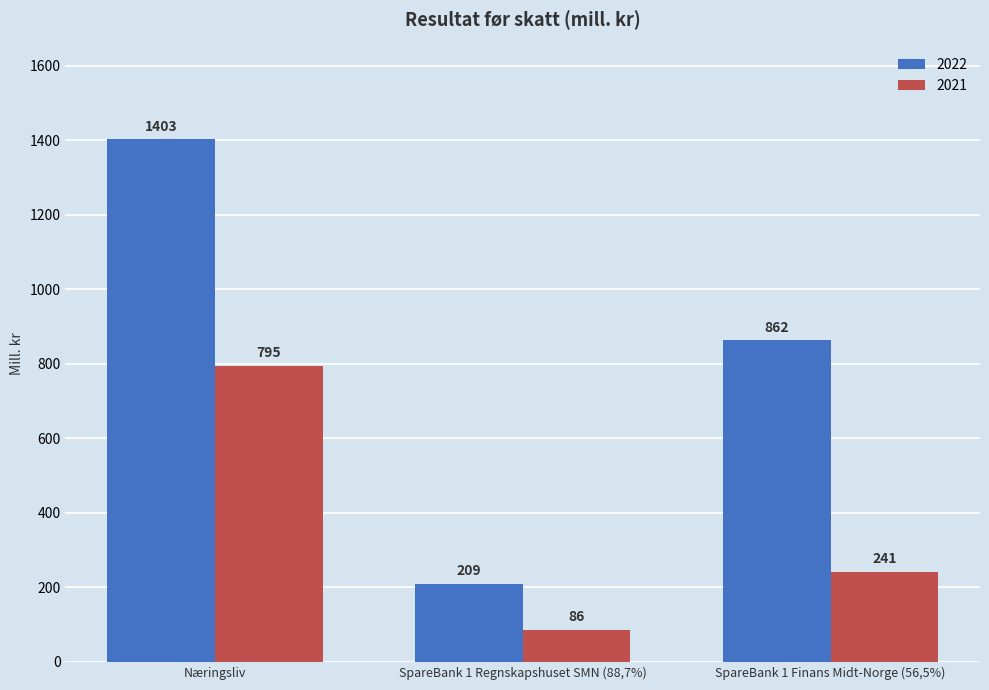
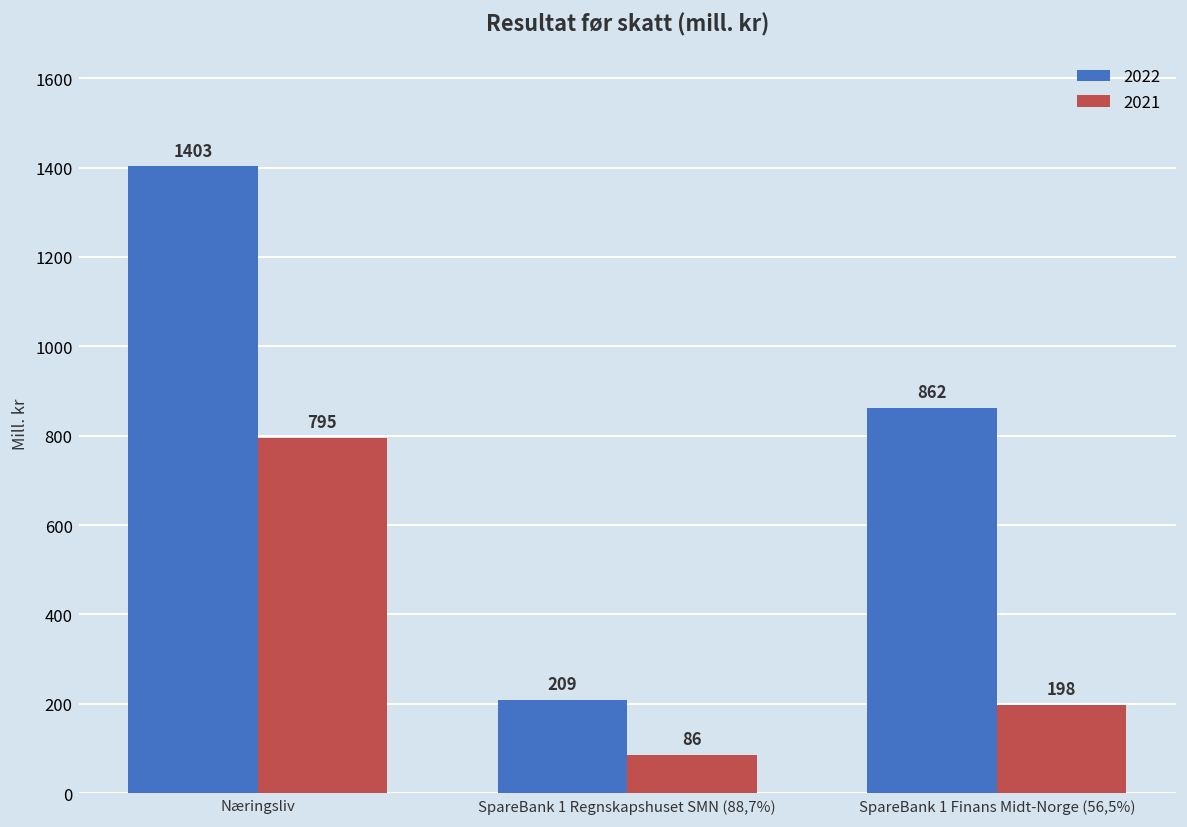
2021, SpareBank 1 Finans Midt-Norge (56,5%): 241 -> 198
